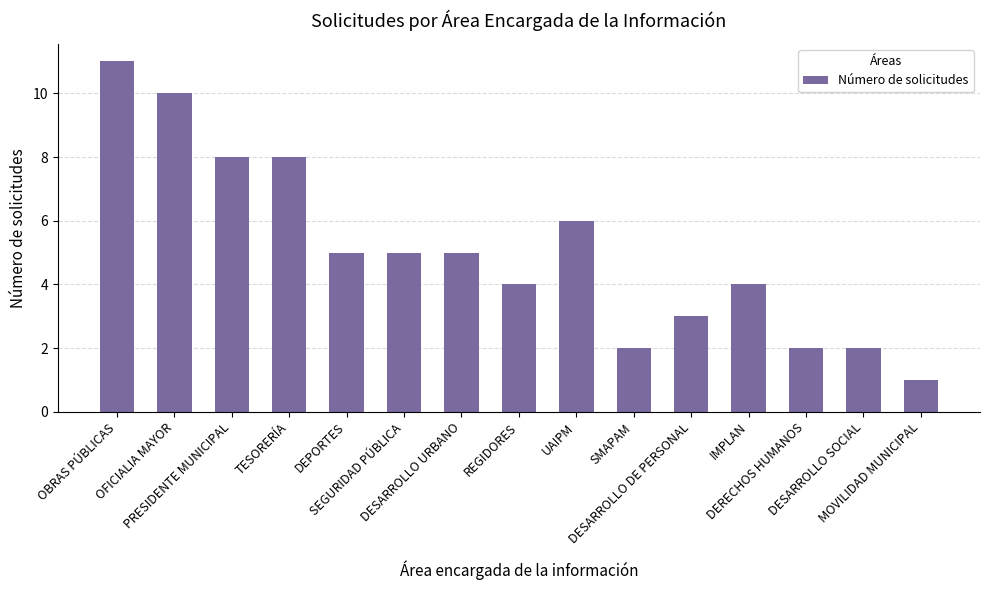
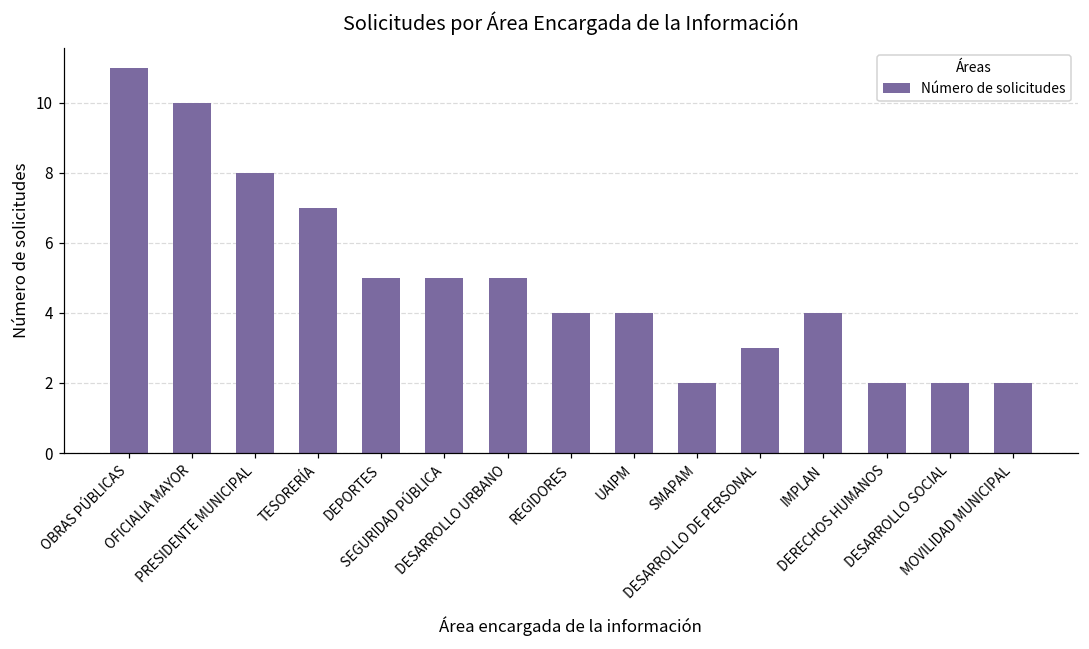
TESORERÍA: 8 -> 7
UAIPM: 6 -> 4
MOVILIDAD MUNICIPAL: 1 -> 2
